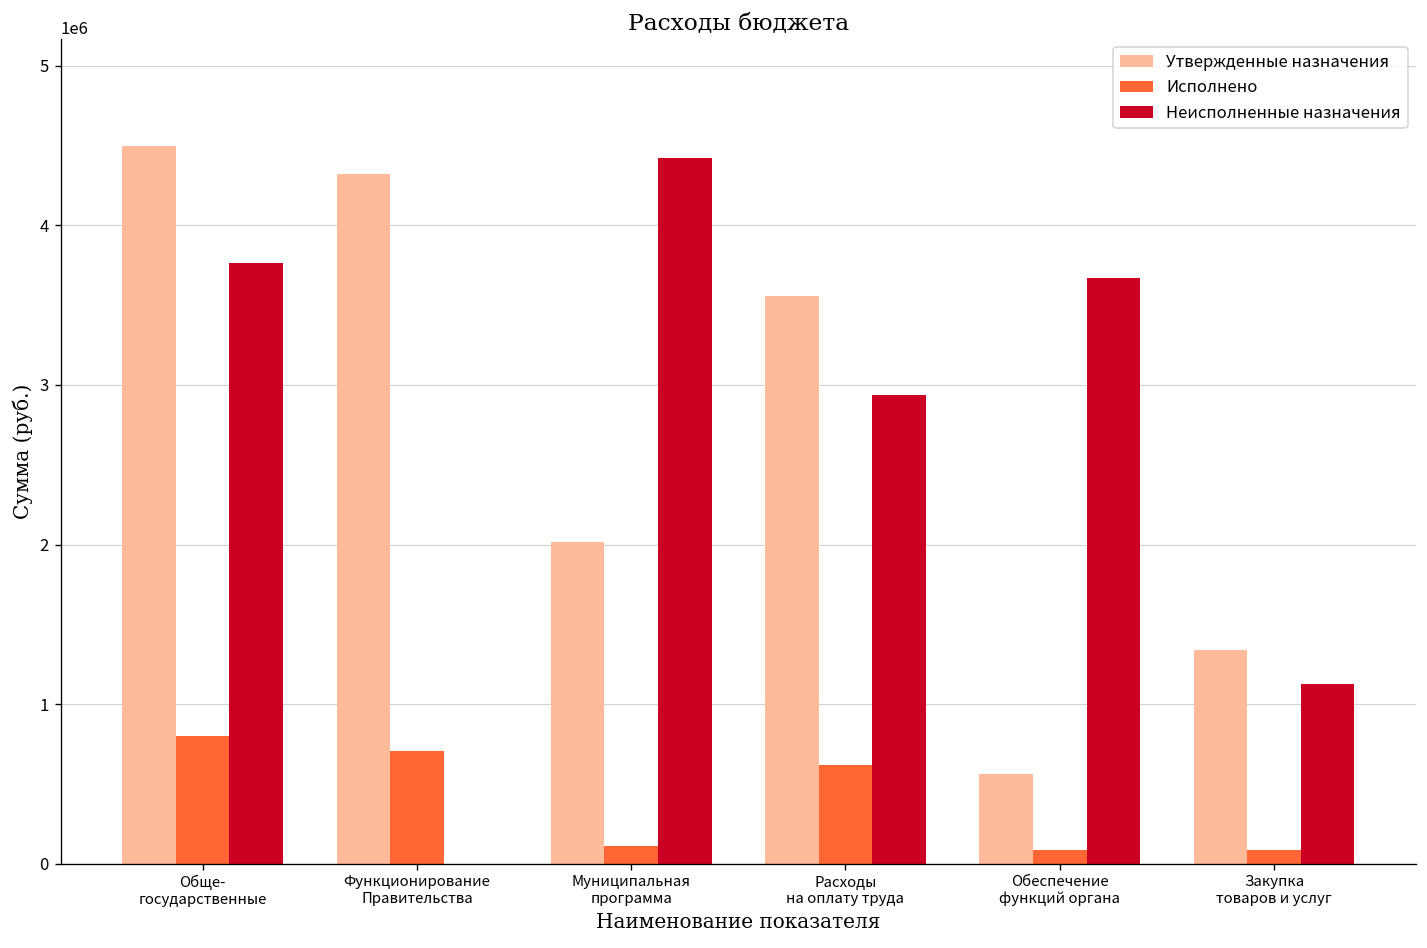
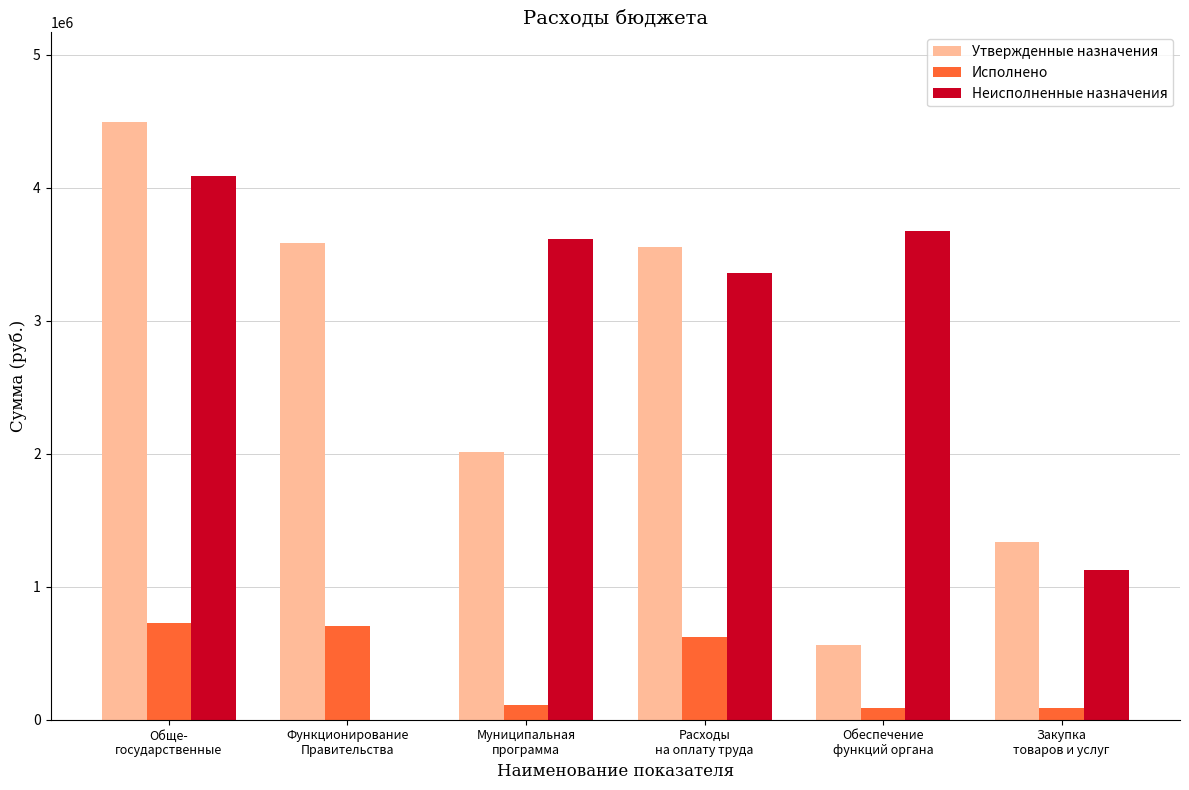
Исполнено, Обще- государственные: 800000 -> 730000
Неисполненные назначения, Обще- государственные: 3770000 -> 4090000
Утвержденные назначения, Функционирование Правительства: 4320000 -> 3590000
Неисполненные назначения, Муниципальная программа: 4420000 -> 3620000
Неисполненные назначения, Расходы на оплату труда: 2940000 -> 3360000
